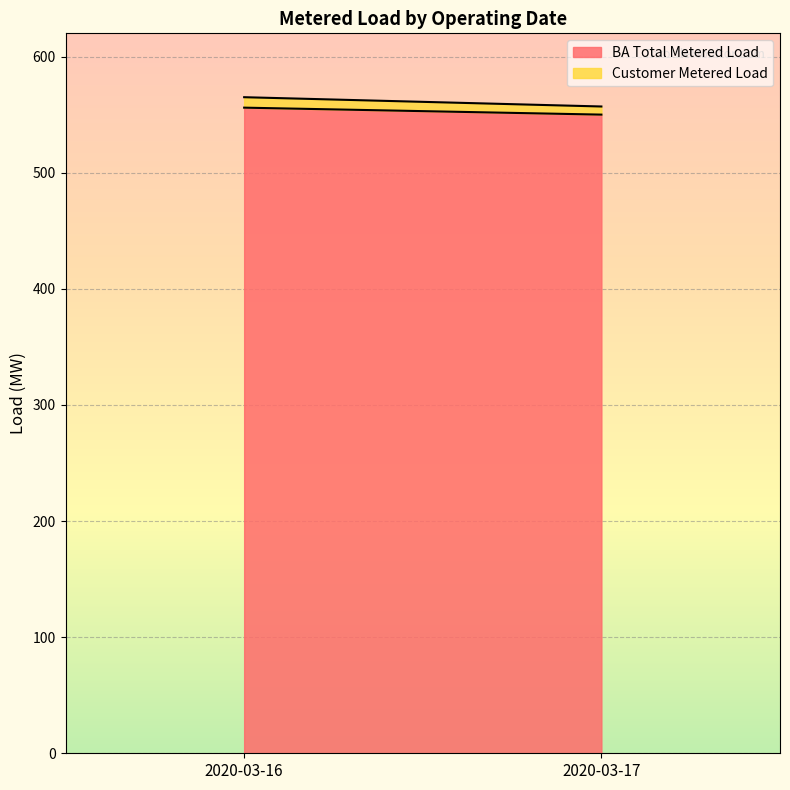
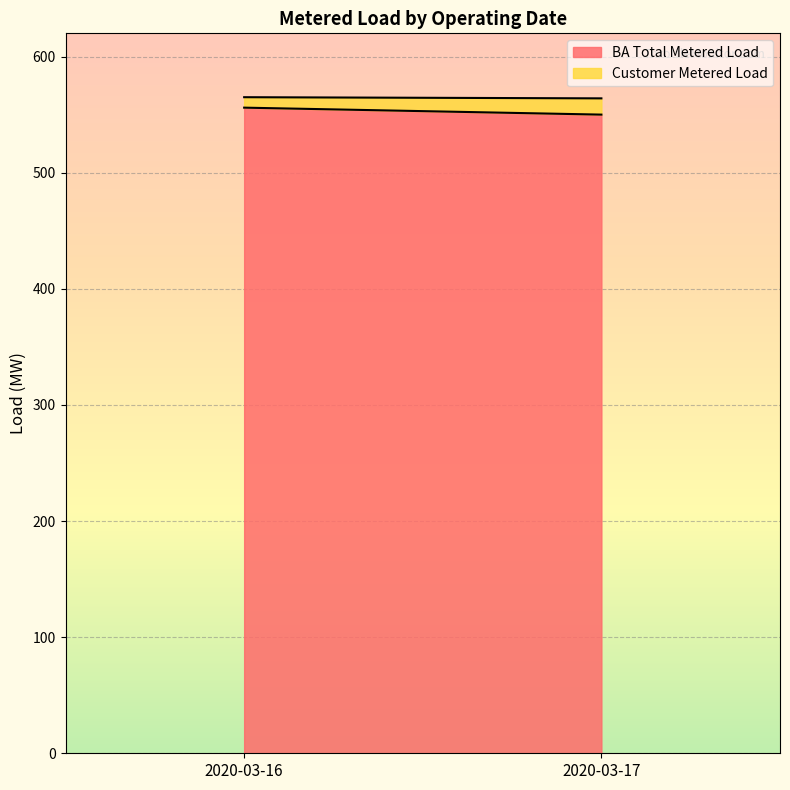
Customer Metered Load, 2020-03-17: 7 -> 14
